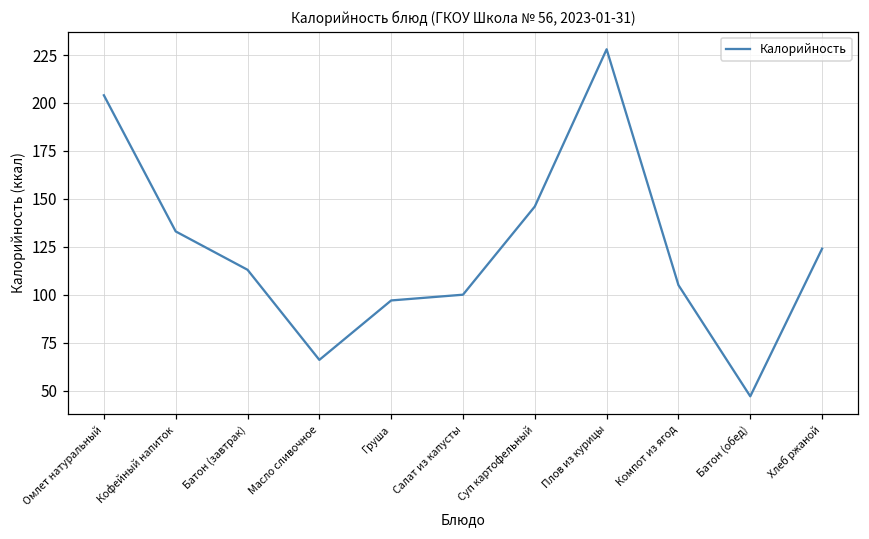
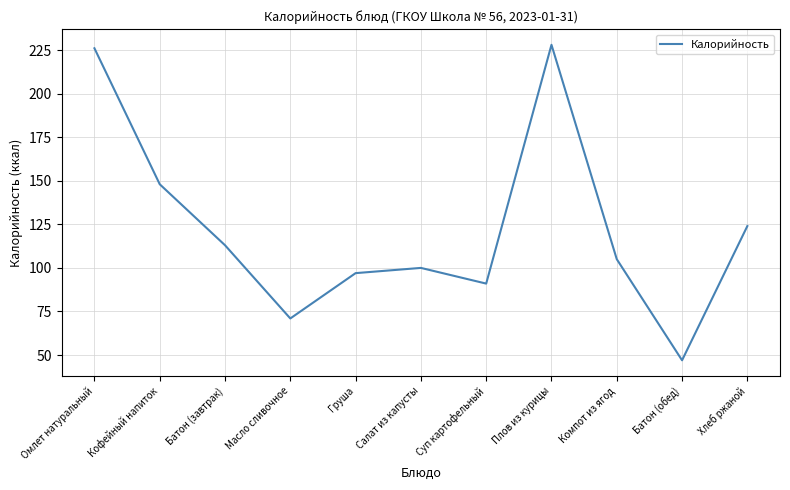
Омлет натуральный: 204 -> 226
Кофейный напиток: 133 -> 148
Масло сливочное: 66 -> 71
Суп картофельный: 146 -> 91
